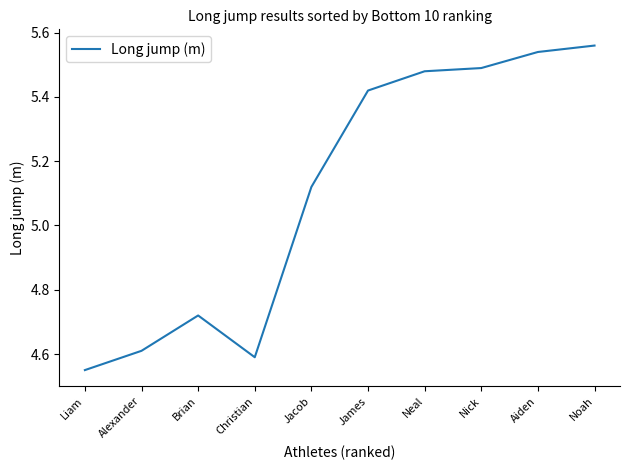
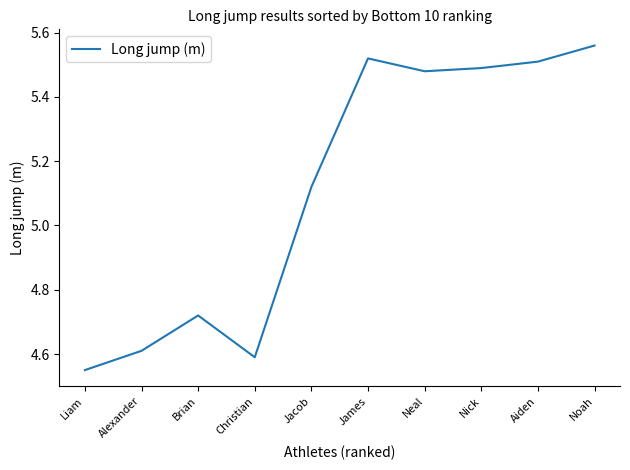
James: 5.42 -> 5.52
Aiden: 5.54 -> 5.51
